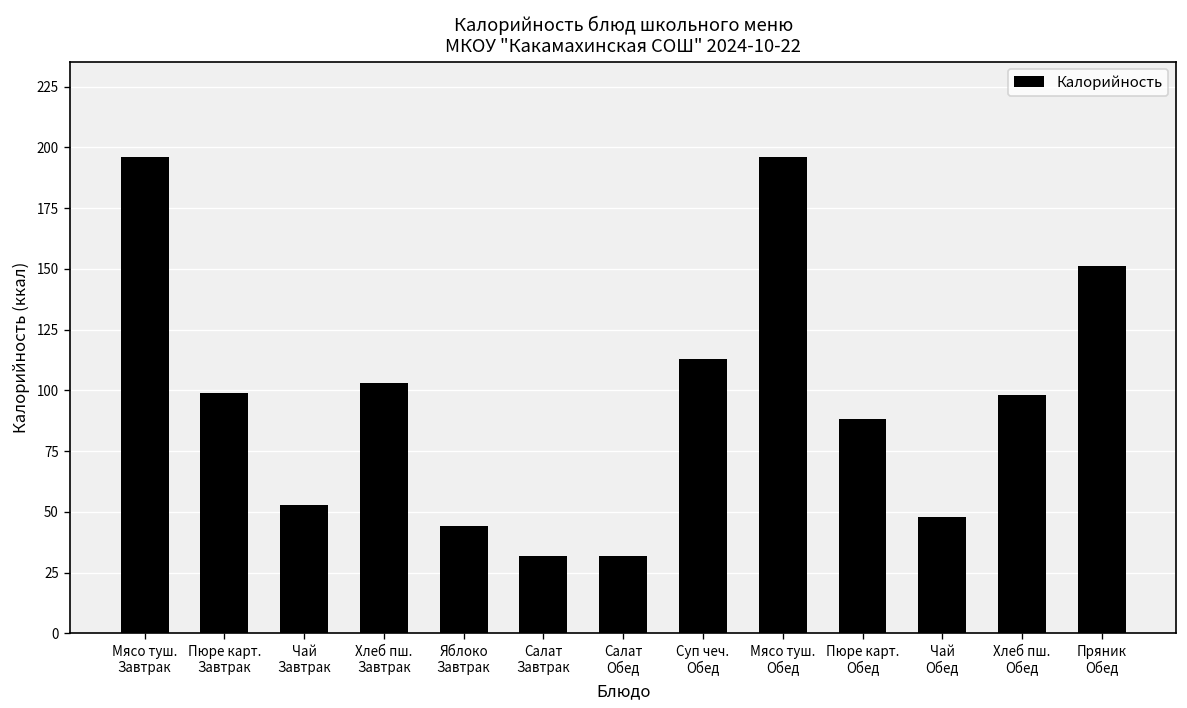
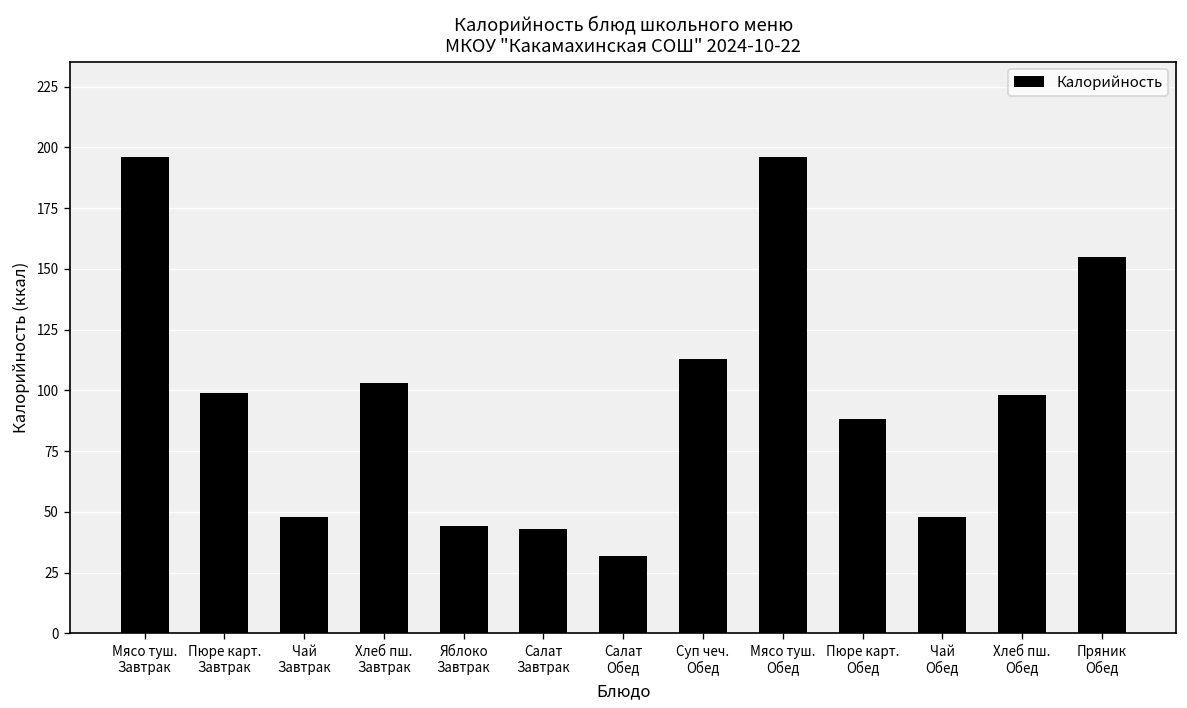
Чай Завтрак: 53 -> 48
Салат Завтрак: 32 -> 43
Пряник Обед: 151 -> 155
